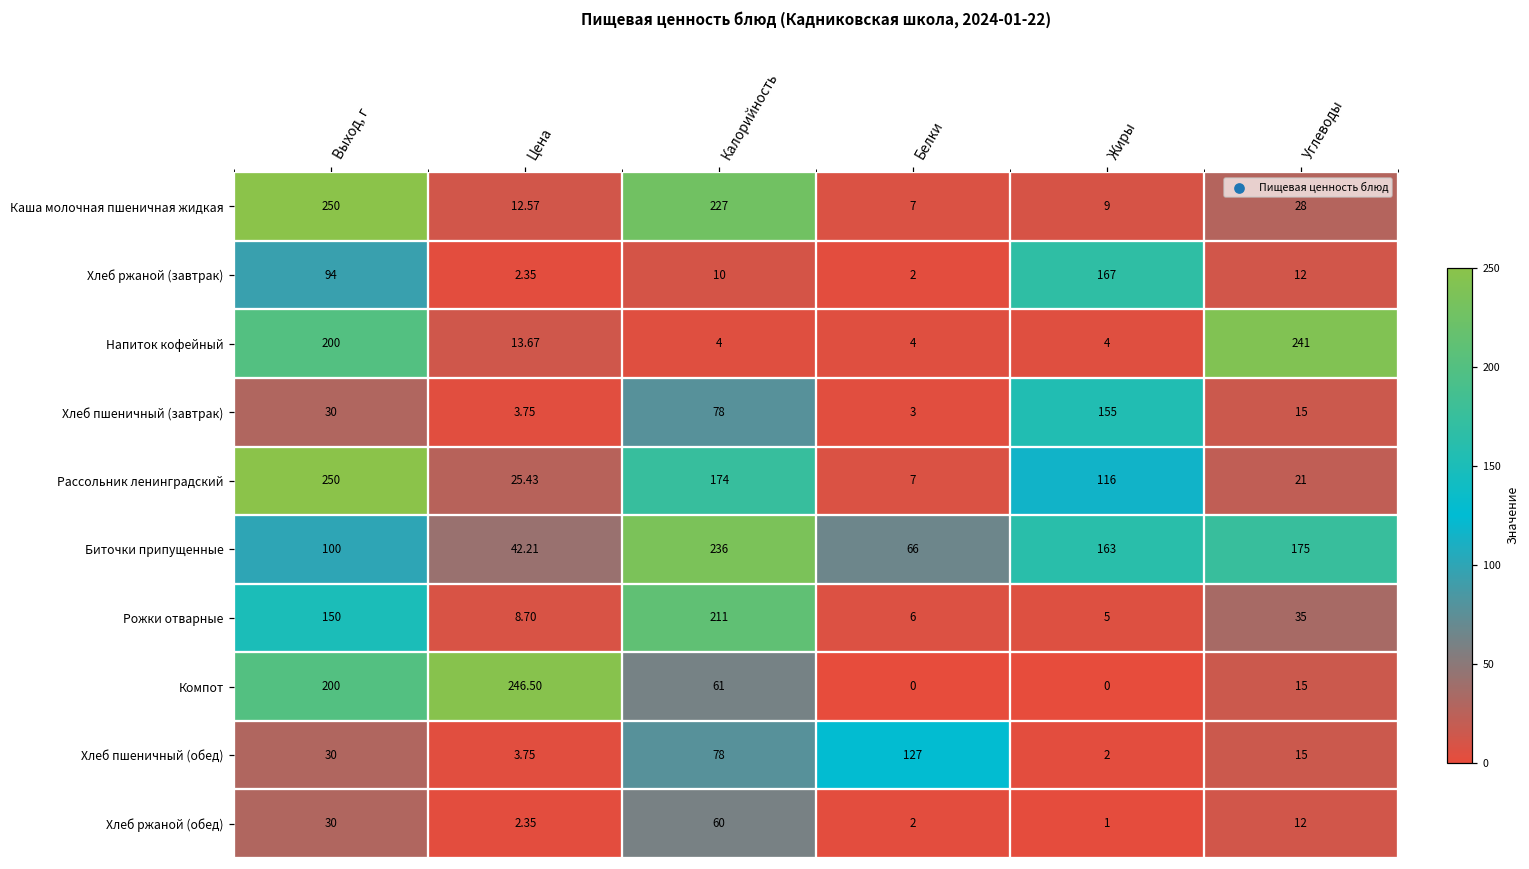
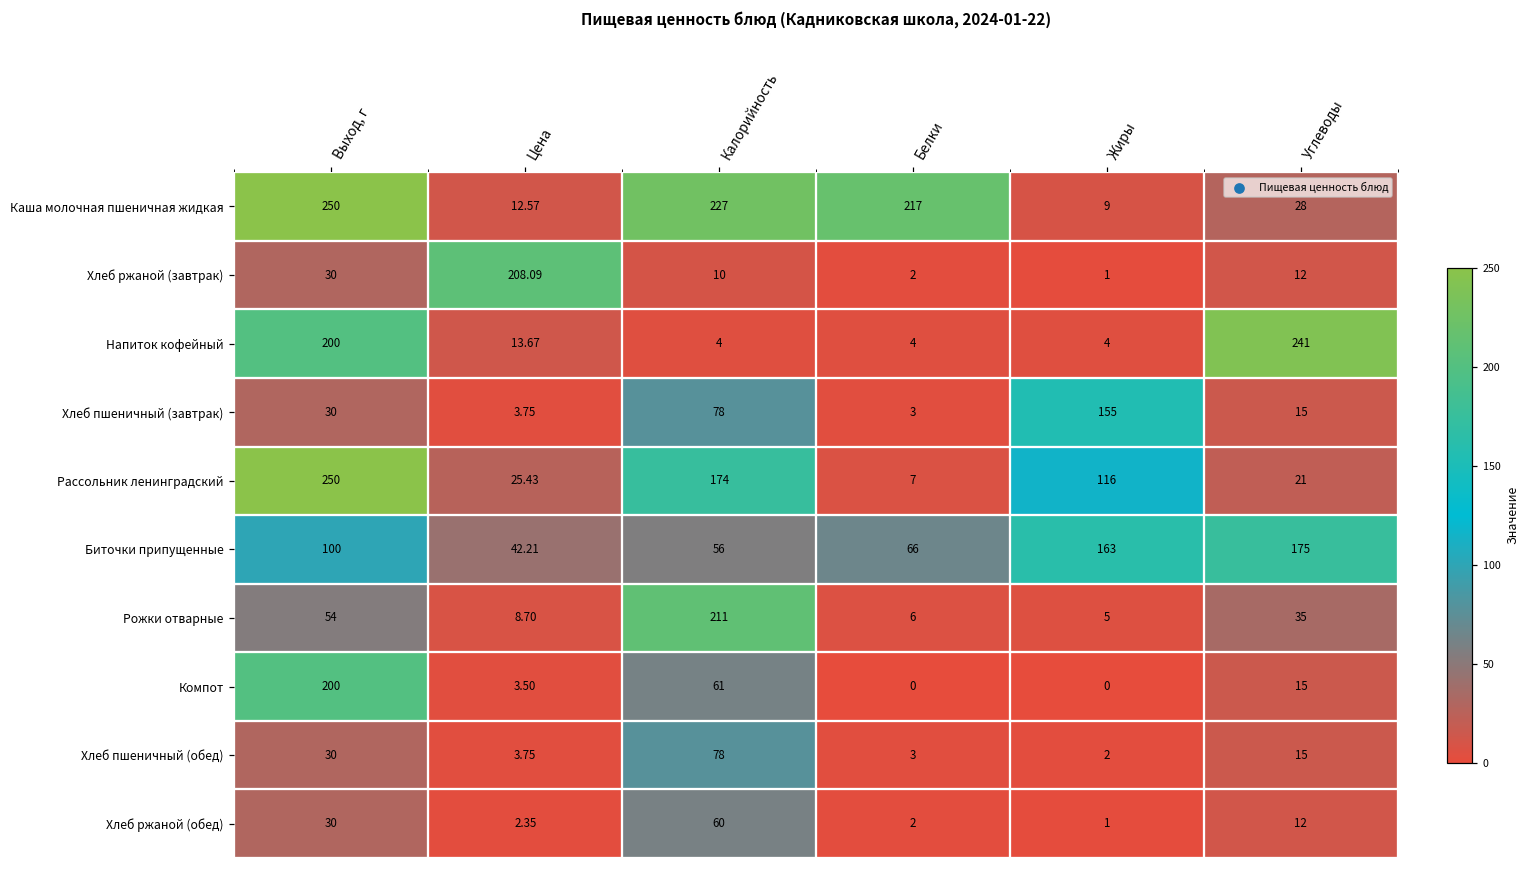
Каша молочная пшеничная жидкая, Белки: 7 -> 217
Хлеб ржаной (завтрак), Выход, г: 94 -> 30
Хлеб ржаной (завтрак), Цена: 2.35 -> 208.09
Хлеб ржаной (завтрак), Жиры: 167 -> 1
Биточки припущенные, Калорийность: 236 -> 56
Рожки отварные, Выход, г: 150 -> 54
Компот, Цена: 246.50 -> 3.50
Хлеб пшеничный (обед), Белки: 127 -> 3
